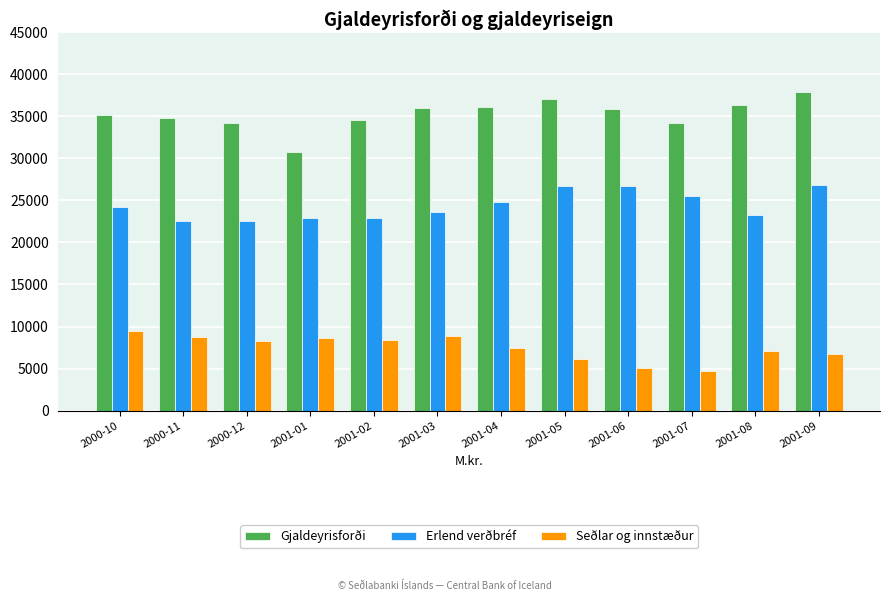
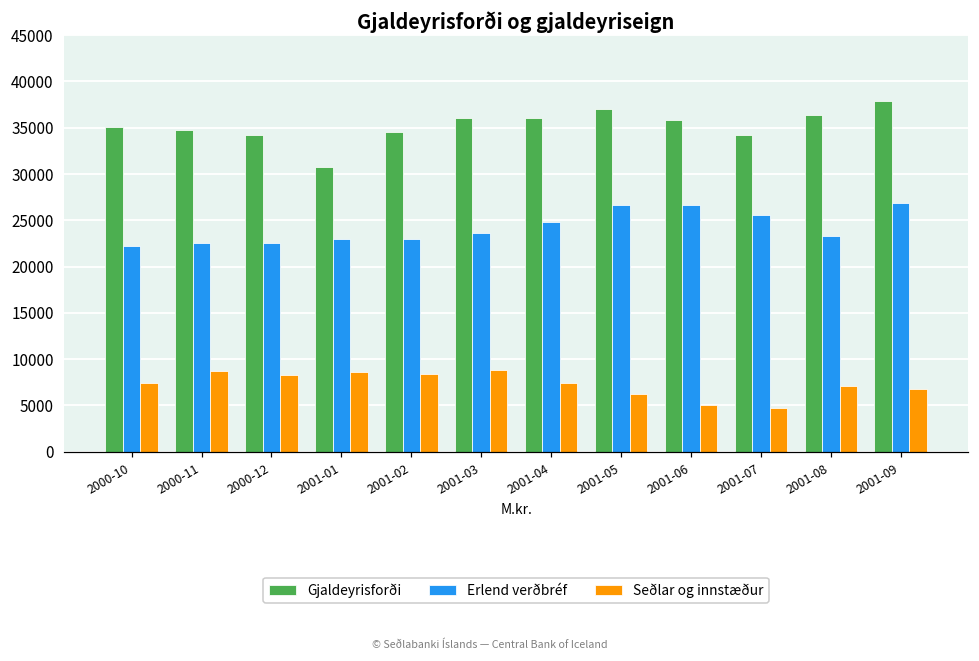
Erlend verðbréf, 2000-10: 24000 -> 22000
Seðlar og innstæður, 2000-10: 9000 -> 7000
